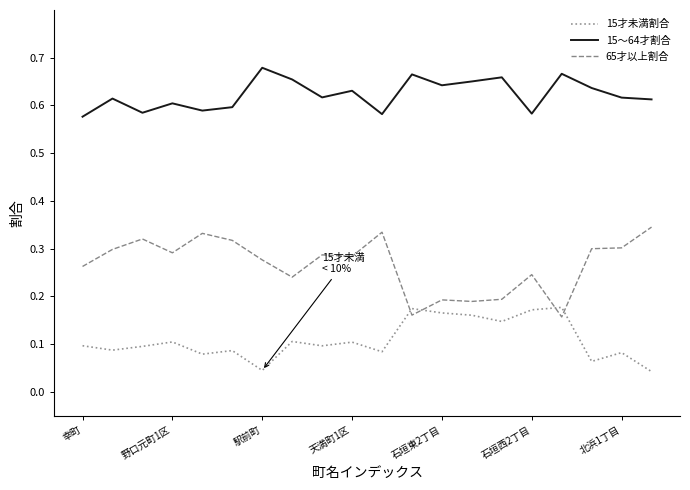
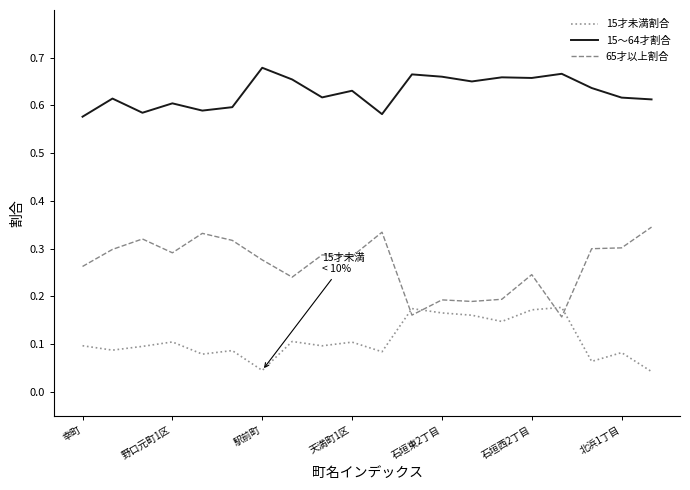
15～64才割合, 石垣東2丁目: 0.64 -> 0.66
15～64才割合, 石垣西2丁目: 0.58 -> 0.66
